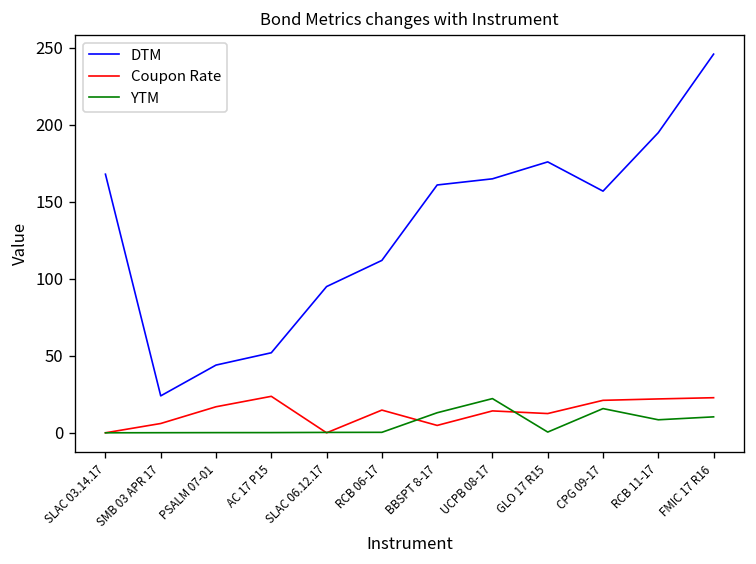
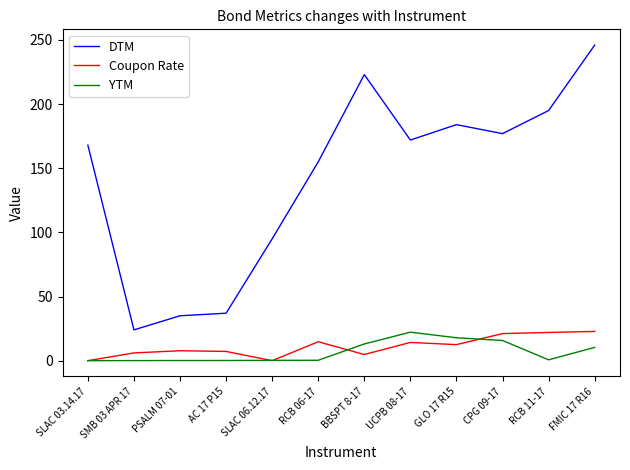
DTM, PSALM 07-01: 44 -> 35
Coupon Rate, PSALM 07-01: 17 -> 8
DTM, AC 17 P15: 52 -> 37
Coupon Rate, AC 17 P15: 24 -> 7
DTM, RCB 06-17: 112 -> 155
DTM, BBSPT 8-17: 161 -> 223
DTM, UCPB 08-17: 165 -> 172
DTM, GLO 17 R15: 176 -> 184
YTM, GLO 17 R15: 0 -> 18
DTM, CPG 09-17: 157 -> 177
YTM, RCB 11-17: 8 -> 1
